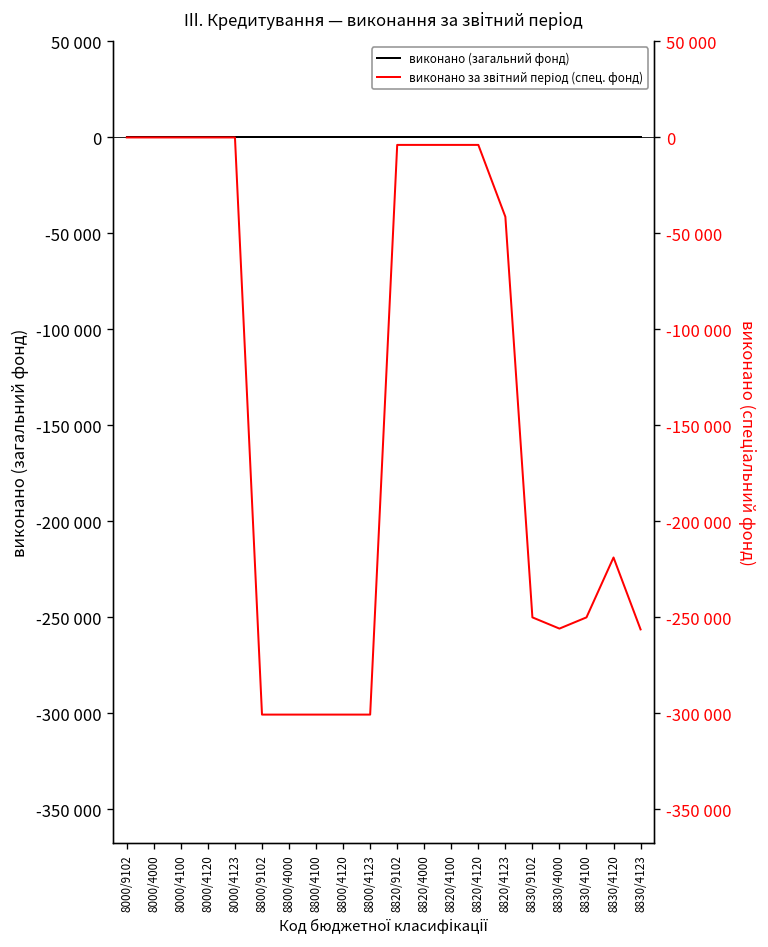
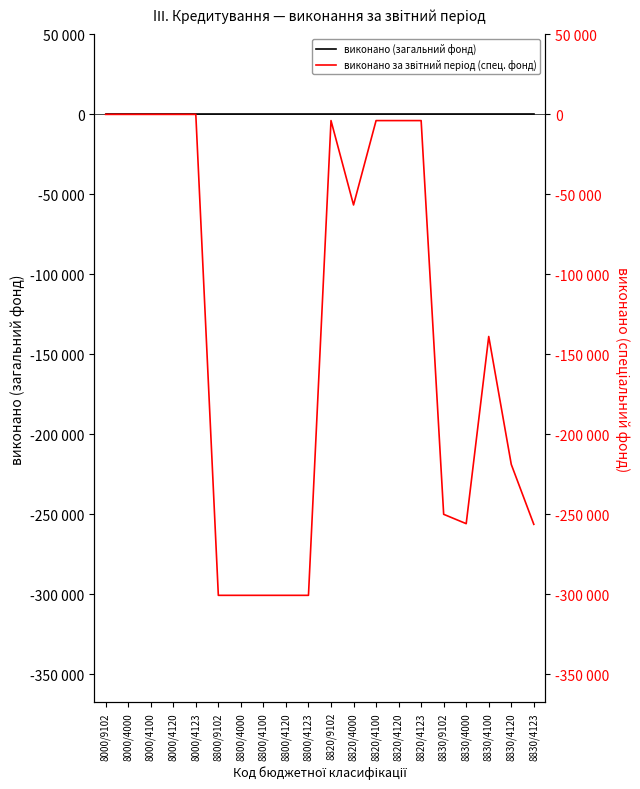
виконано за звітний період (спец. фонд), 8820/4000: -4000 -> -57000
виконано за звітний період (спец. фонд), 8820/4123: -41000 -> -4000
виконано за звітний період (спец. фонд), 8830/4100: -250000 -> -139000
